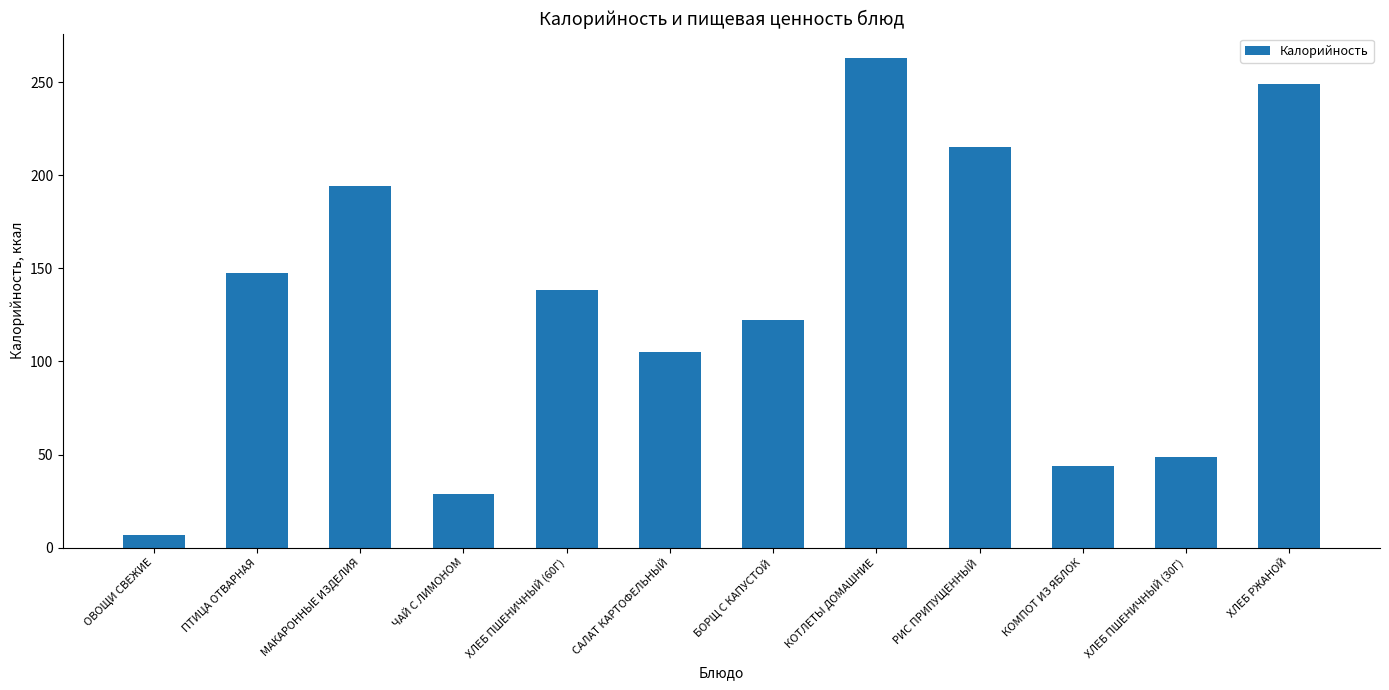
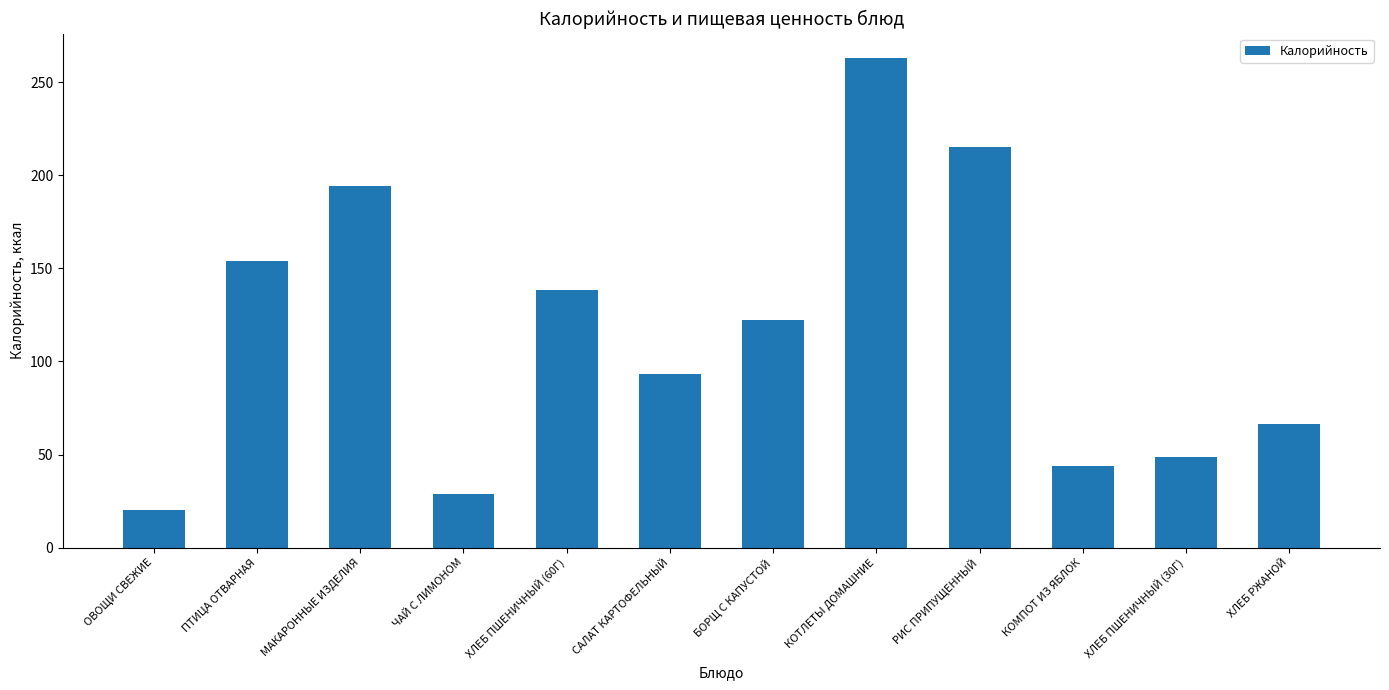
ОВОЩИ СВЕЖИЕ: 7 -> 20
ПТИЦА ОТВАРНАЯ: 147 -> 154
САЛАТ КАРТОФЕЛЬНЫЙ: 105 -> 93
ХЛЕБ РЖАНОЙ: 249 -> 66
